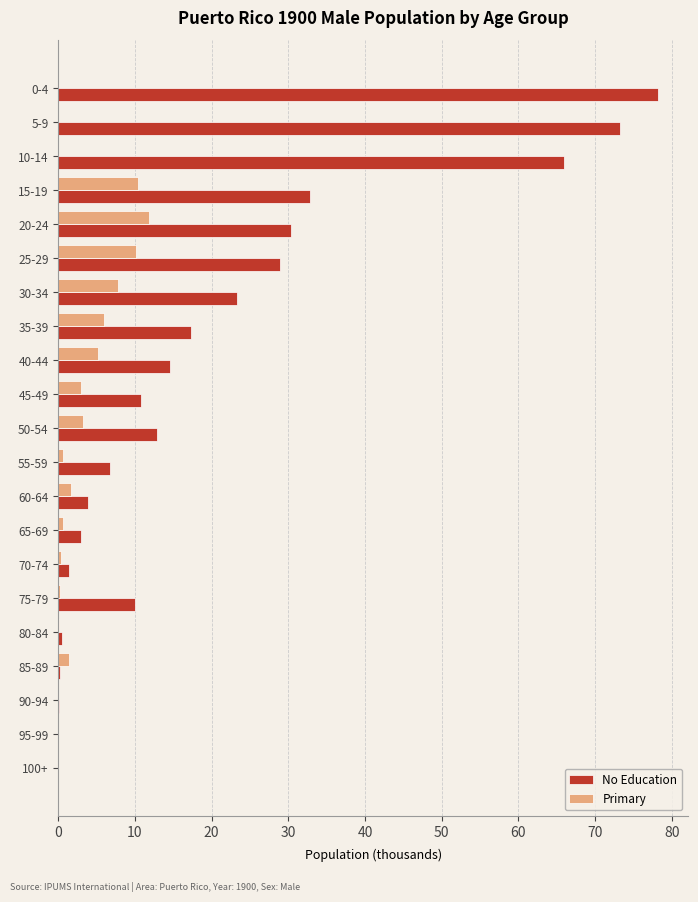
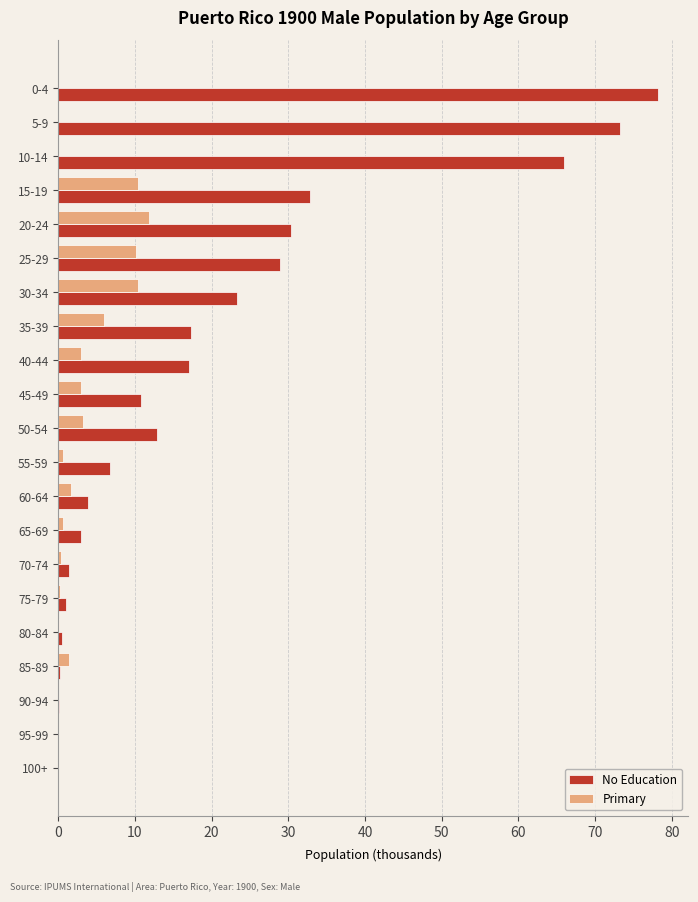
Primary, 30-34: 8 -> 10
Primary, 40-44: 5 -> 3
No Education, 40-44: 15 -> 17
No Education, 75-79: 10 -> 1
